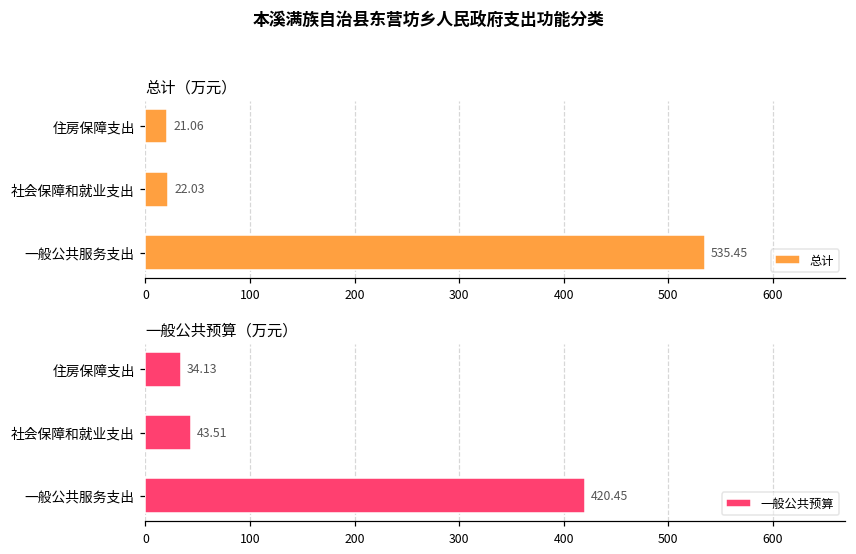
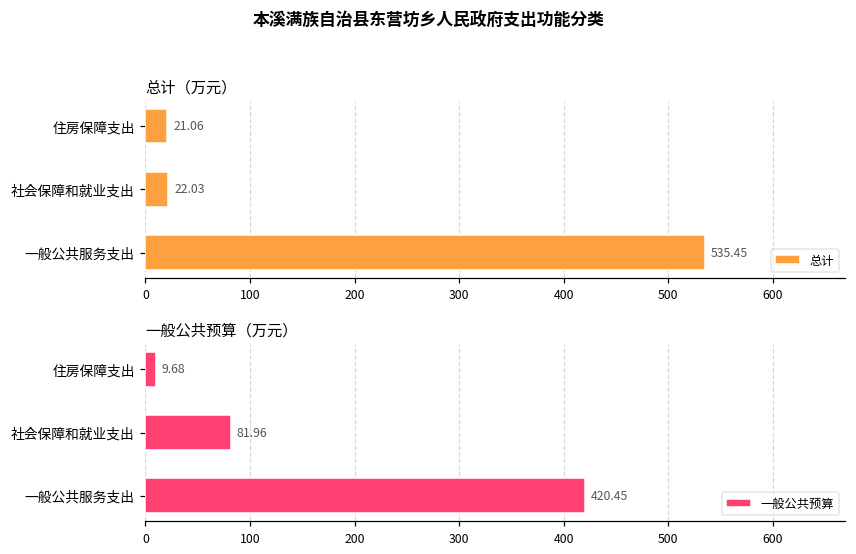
一般公共预算（万元）, 住房保障支出: 34.13 -> 9.68
一般公共预算（万元）, 社会保障和就业支出: 43.51 -> 81.96
